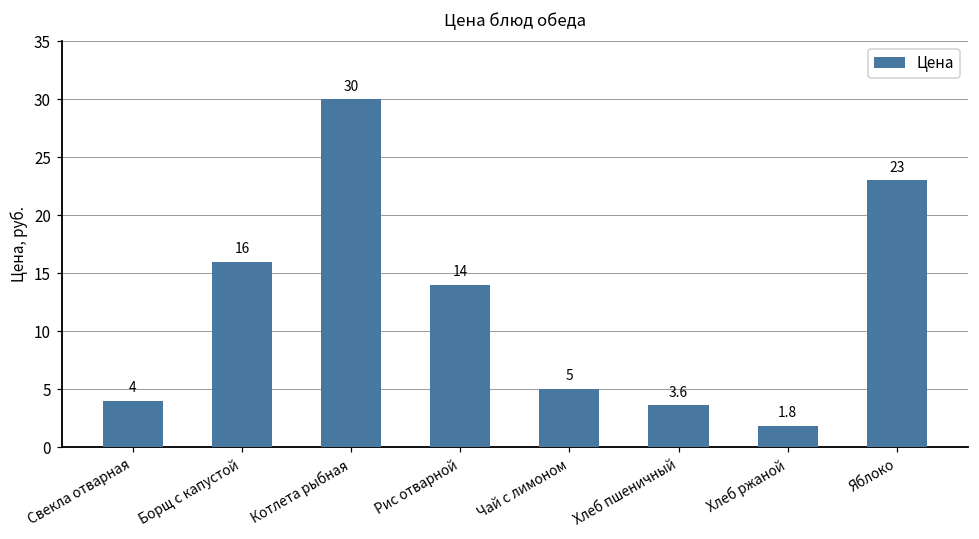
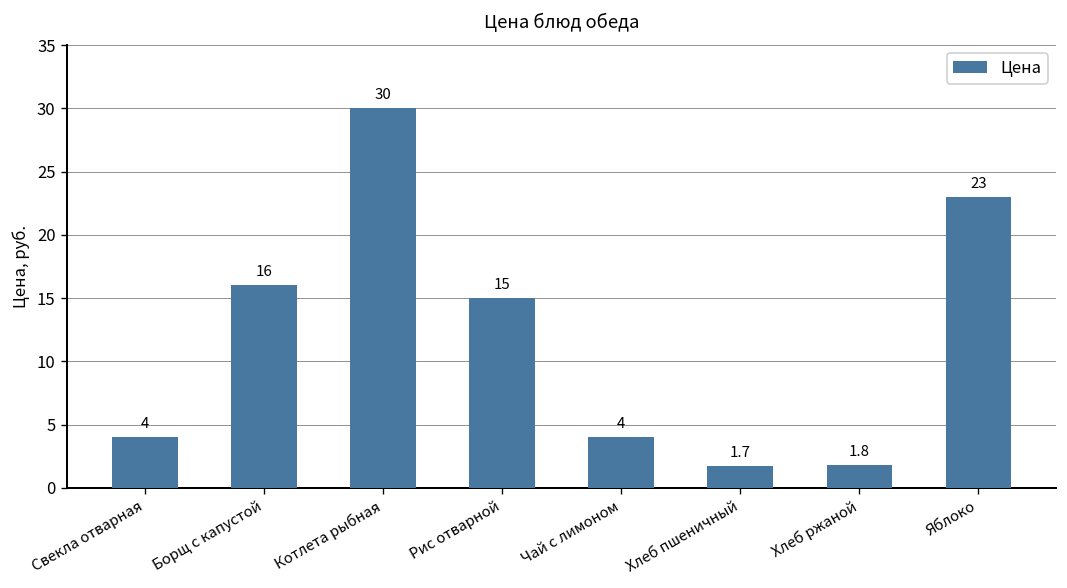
Рис отварной: 14 -> 15
Чай с лимоном: 5 -> 4
Хлеб пшеничный: 3.6 -> 1.7
